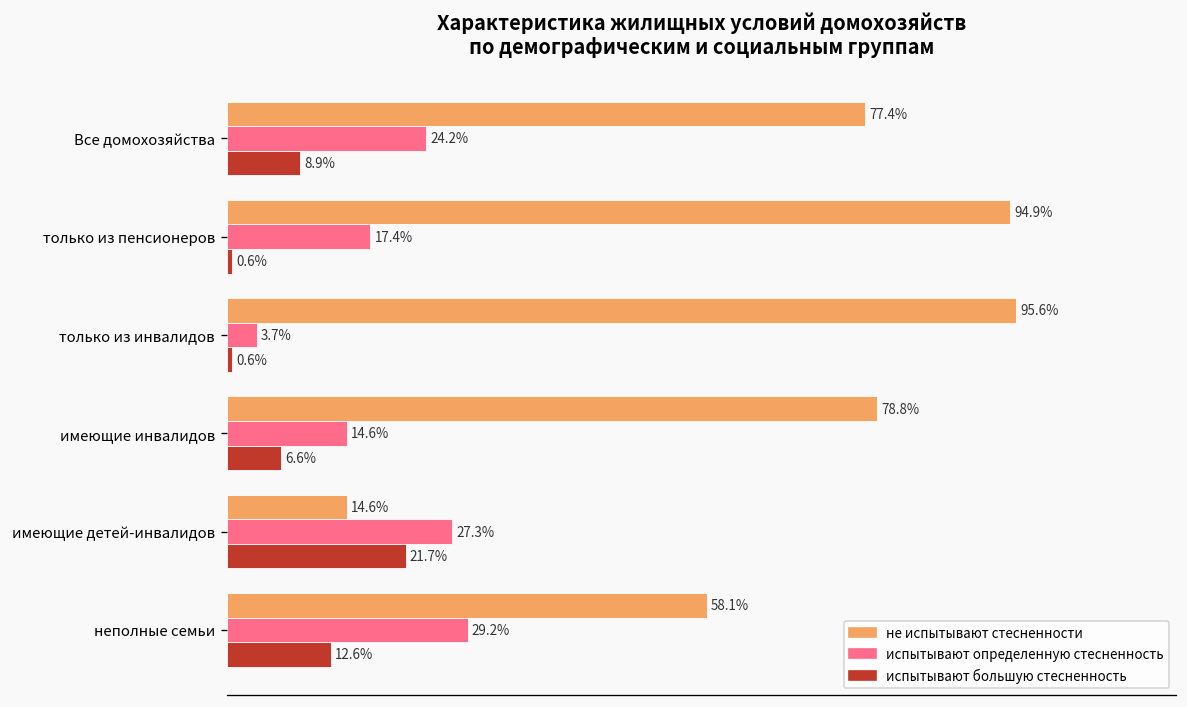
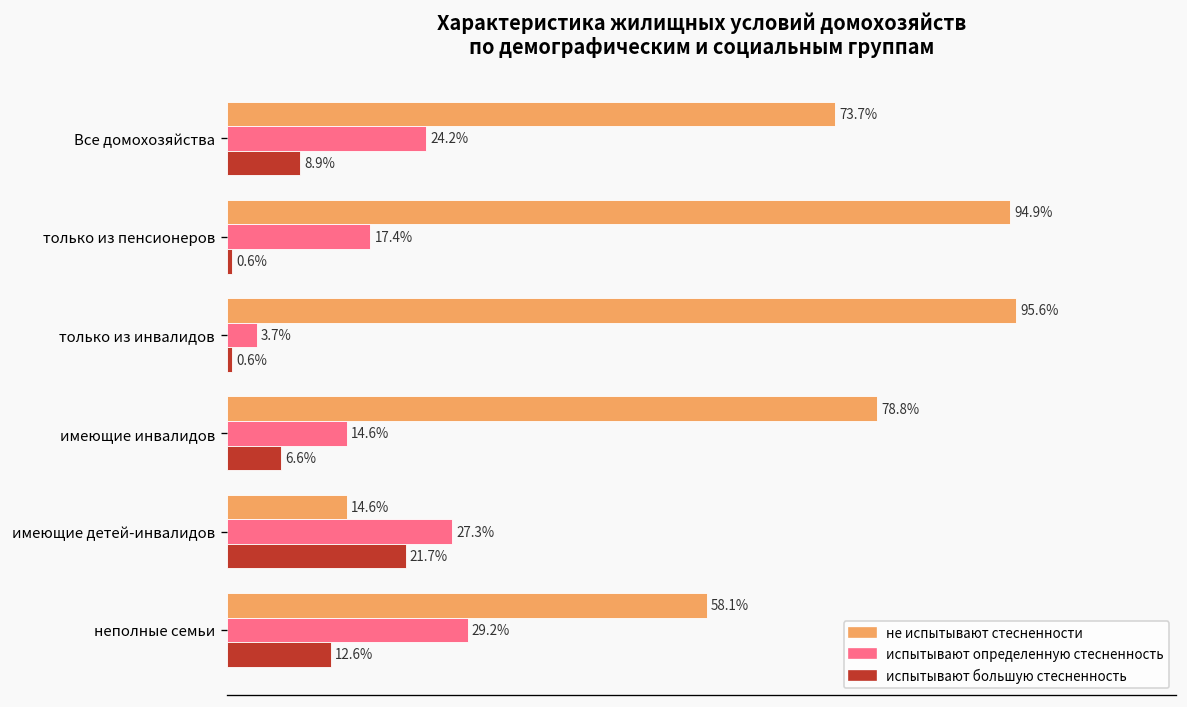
не испытывают стесненности, Все домохозяйства: 77.4% -> 73.7%
